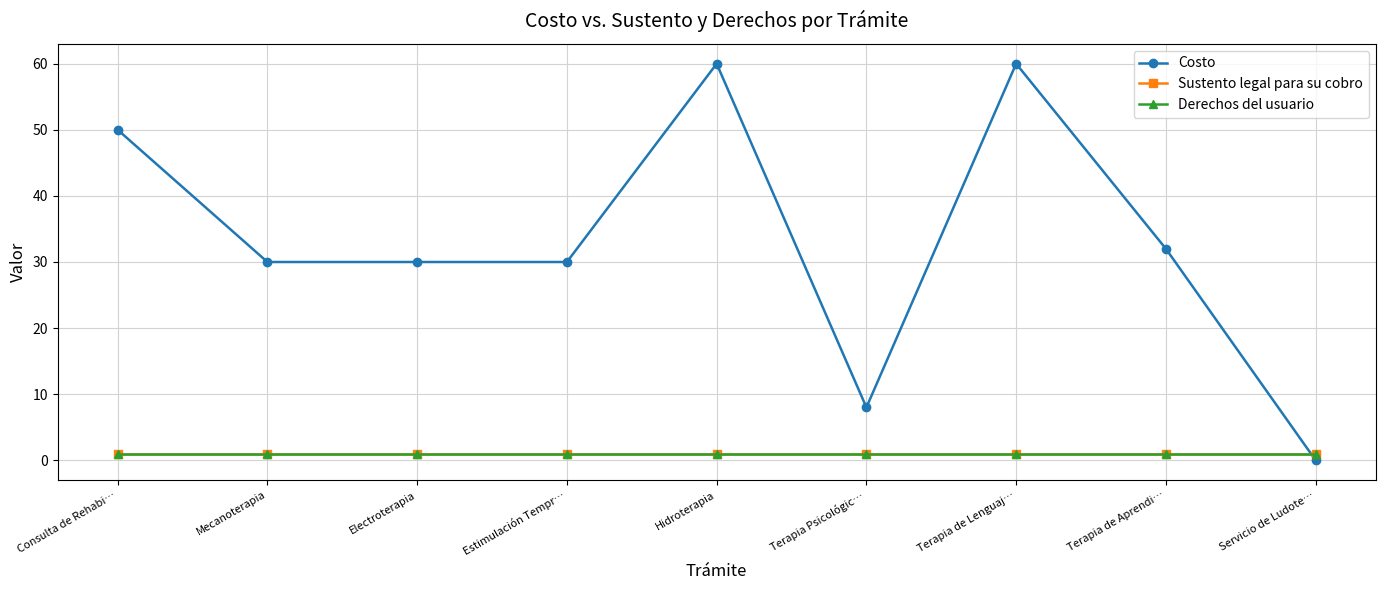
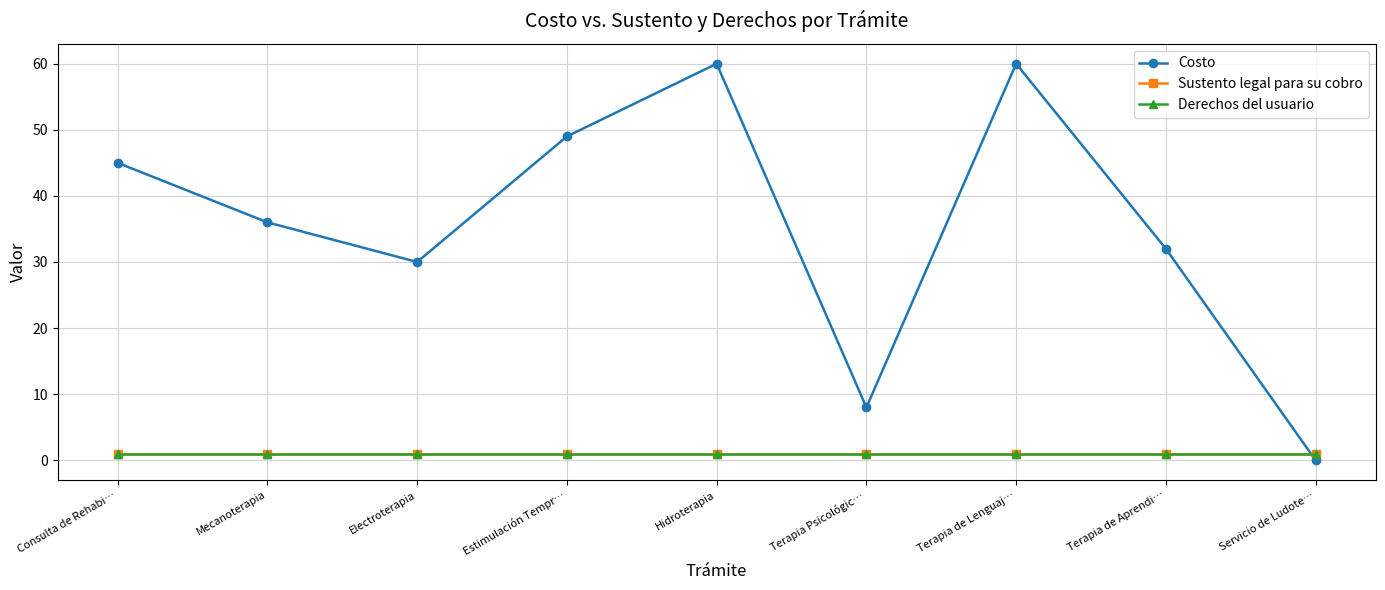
Costo, Consulta de Rehabi…: 50 -> 45
Costo, Mecanoterapia: 30 -> 36
Costo, Estimulación Tempr…: 30 -> 49
